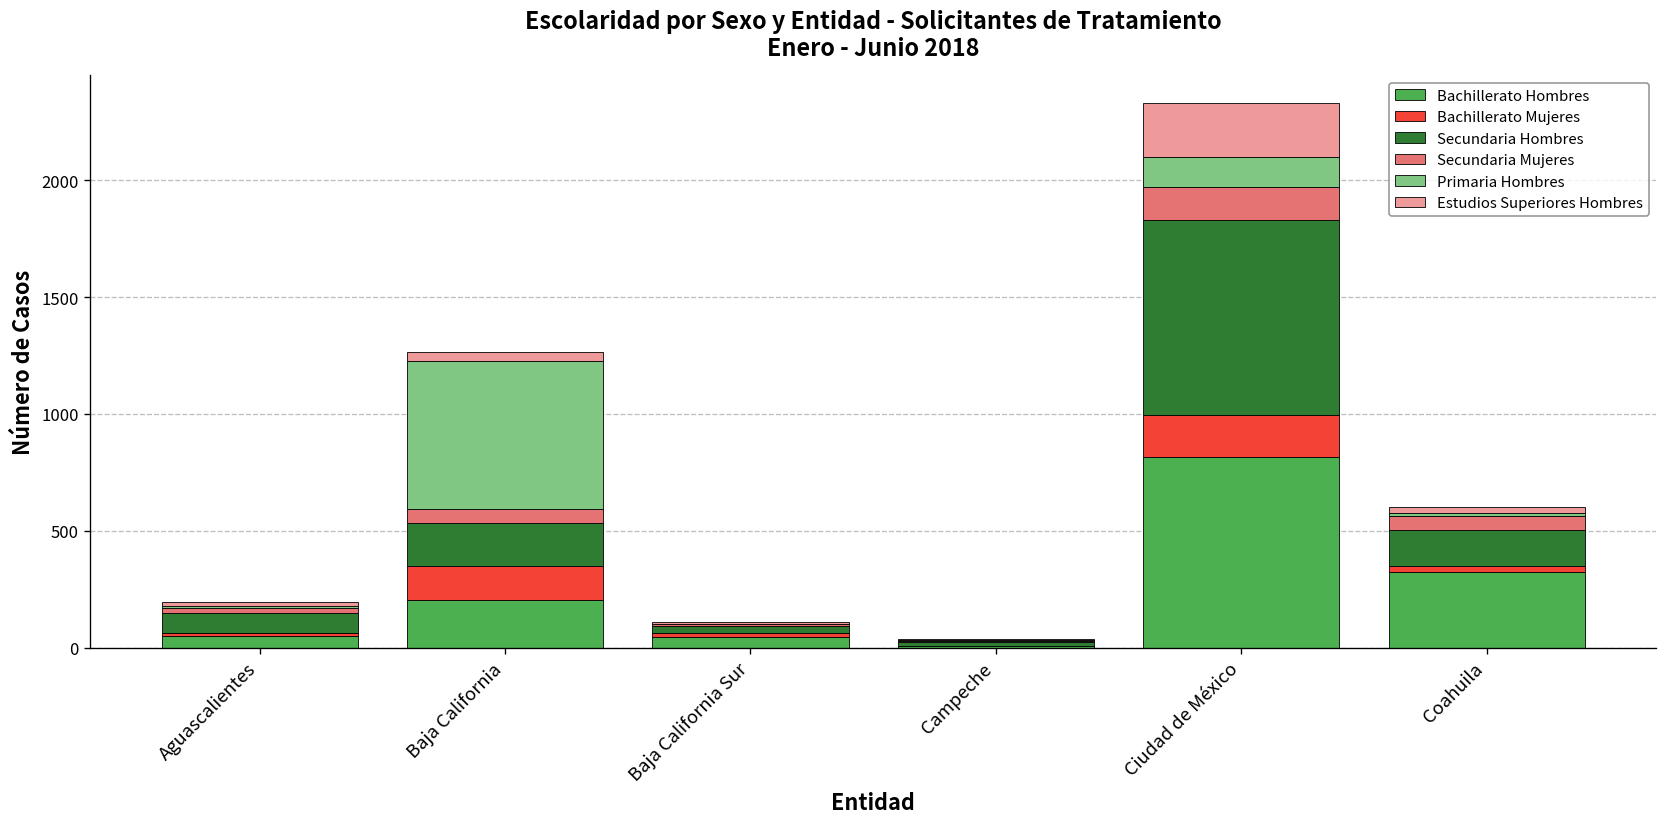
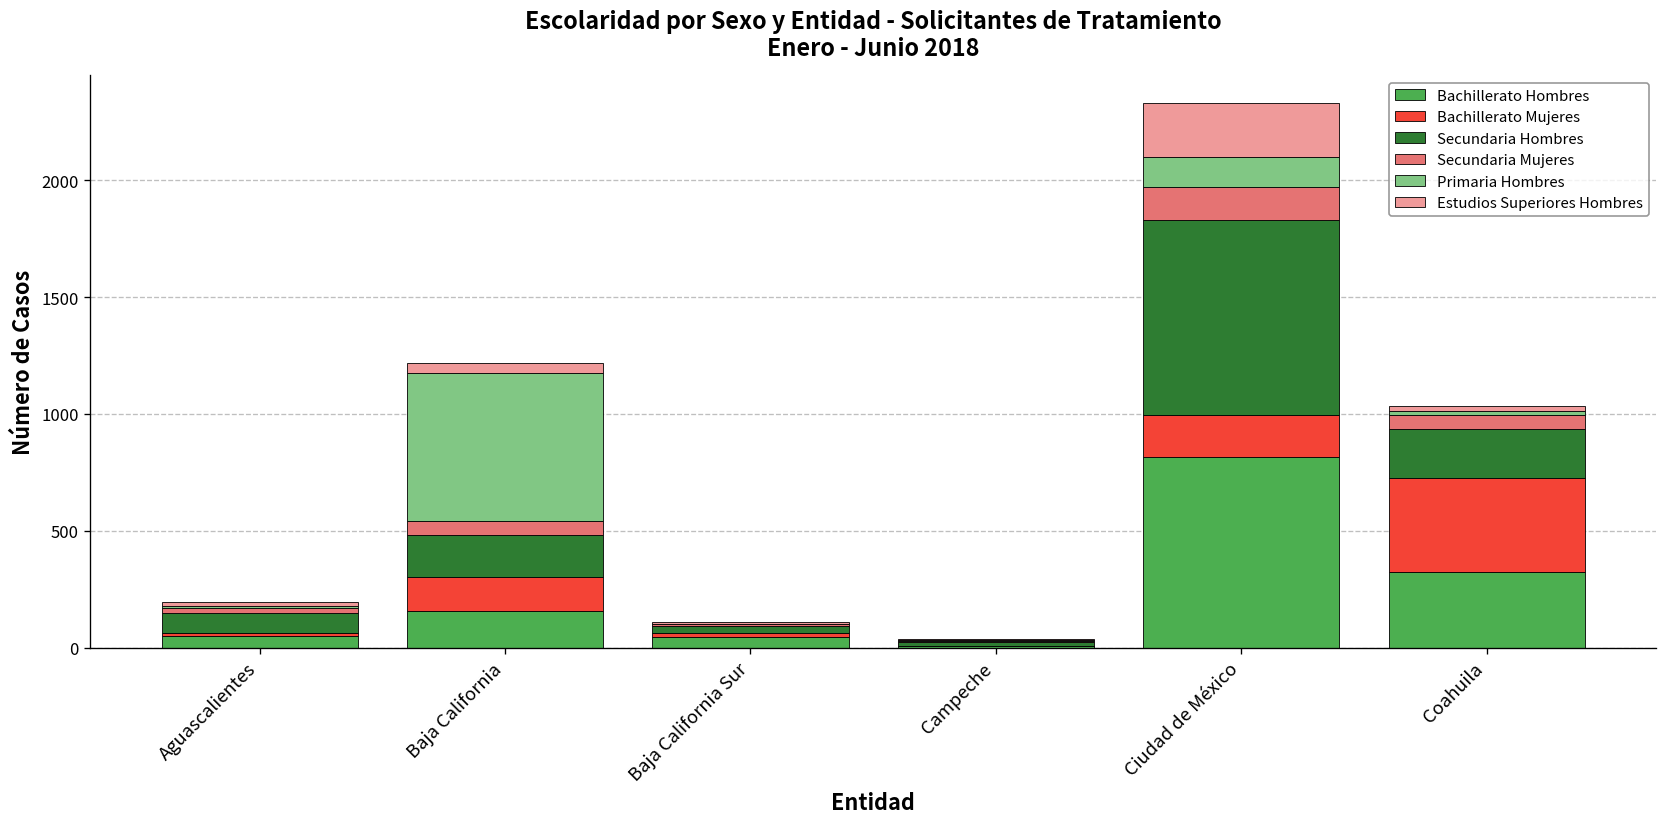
Bachillerato Hombres, Baja California: 210 -> 160
Bachillerato Mujeres, Coahuila: 30 -> 400
Secundaria Hombres, Coahuila: 150 -> 210
